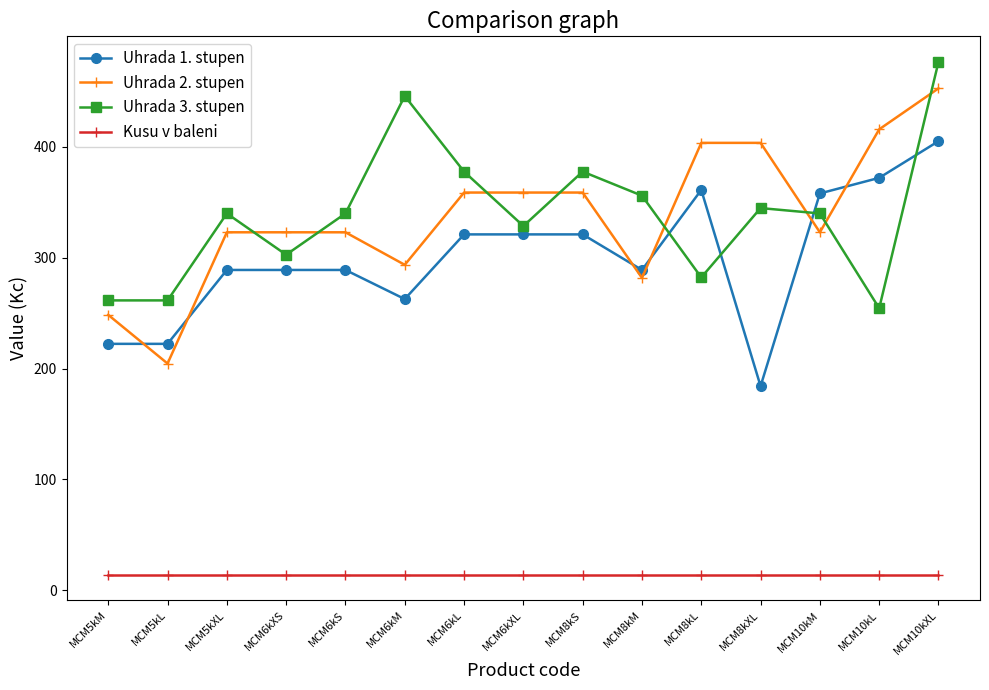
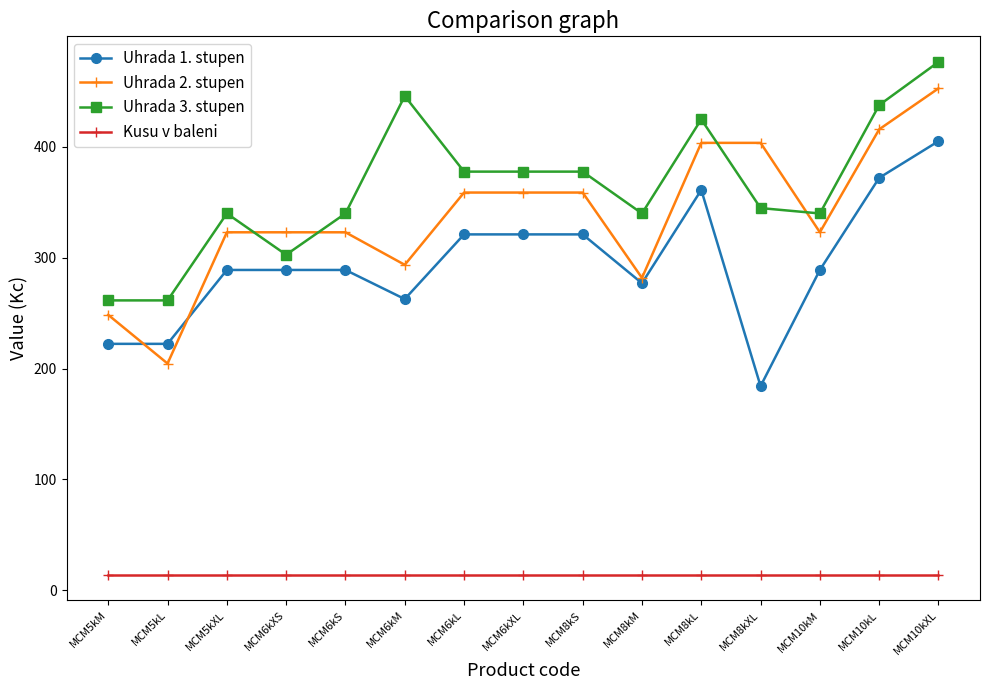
Uhrada 3. stupen, MCM6kXL: 329 -> 378
Uhrada 1. stupen, MCM8kM: 289 -> 277
Uhrada 3. stupen, MCM8kM: 356 -> 340
Uhrada 3. stupen, MCM8kL: 282 -> 425
Uhrada 1. stupen, MCM10kM: 358 -> 289
Uhrada 3. stupen, MCM10kL: 254 -> 438
